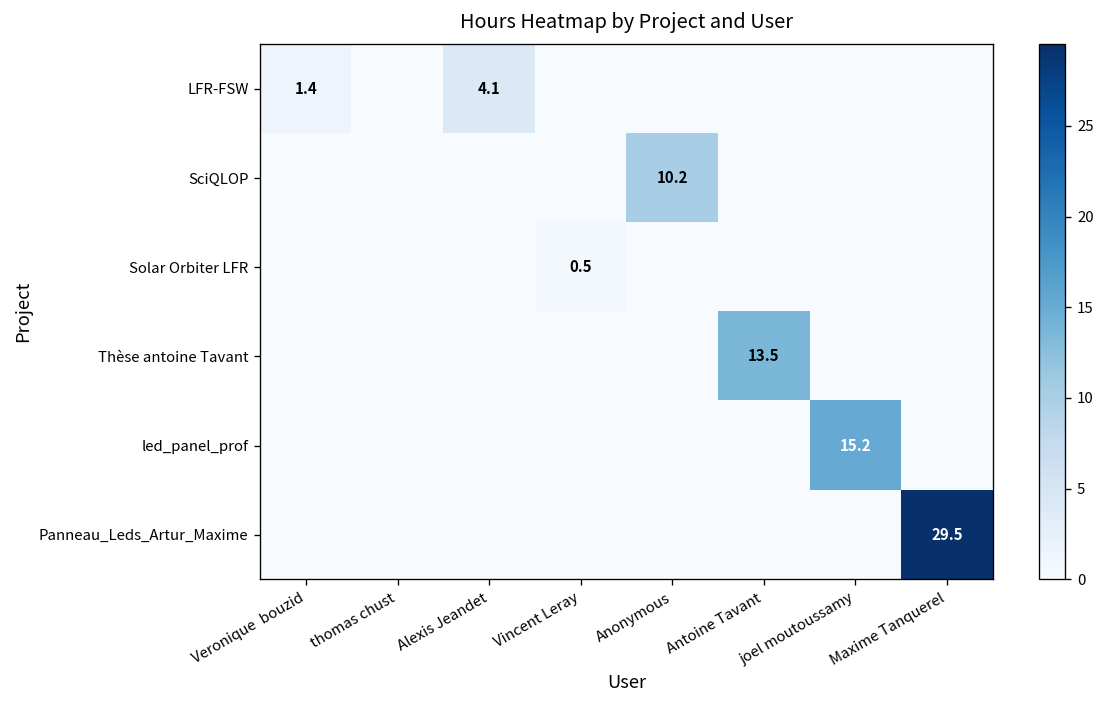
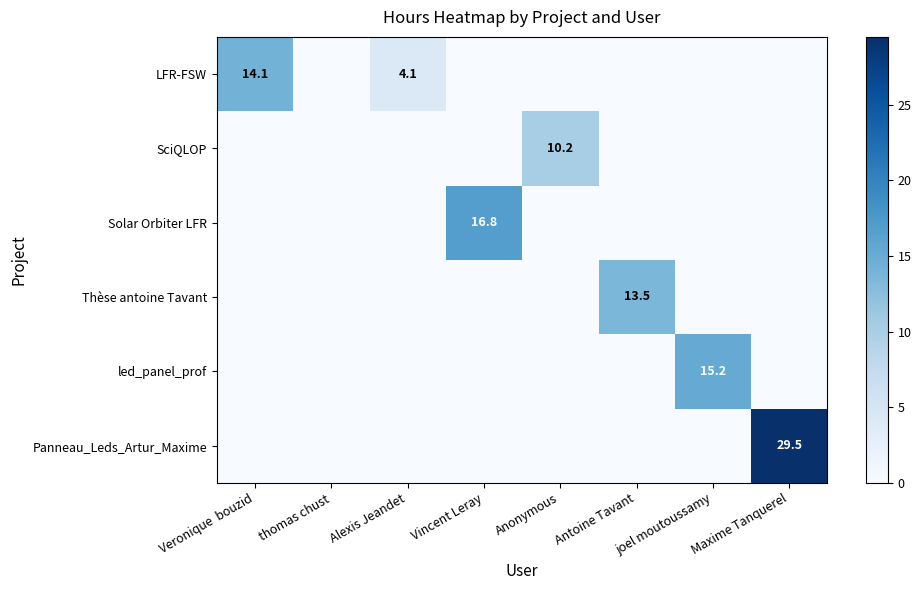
LFR-FSW, Veronique bouzid: 1.4 -> 14.1
Solar Orbiter LFR, Vincent Leray: 0.5 -> 16.8
